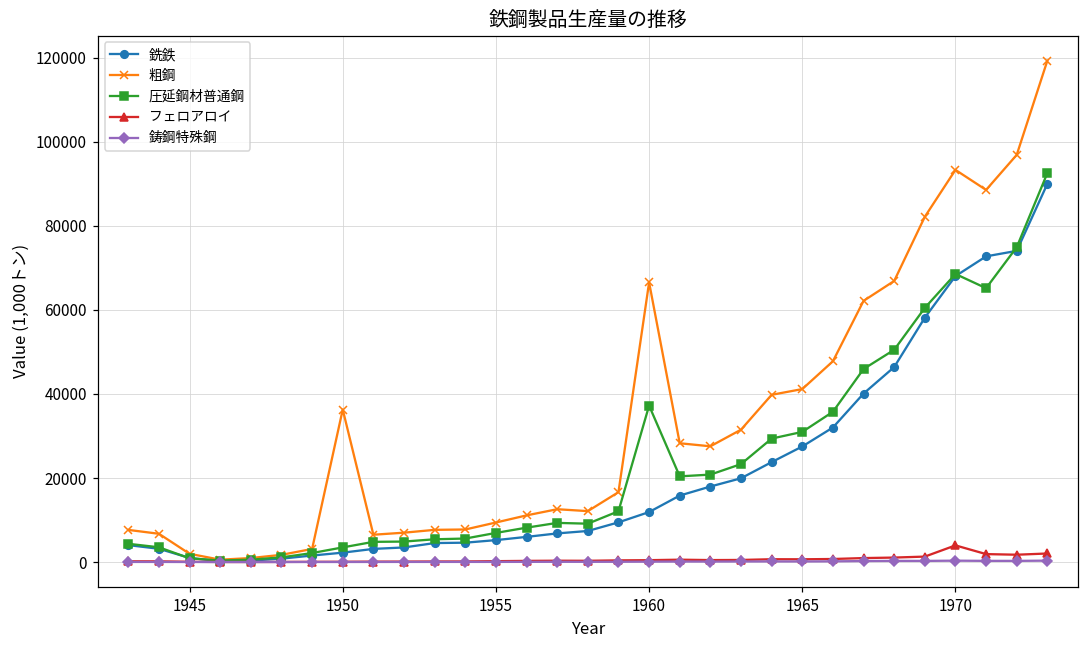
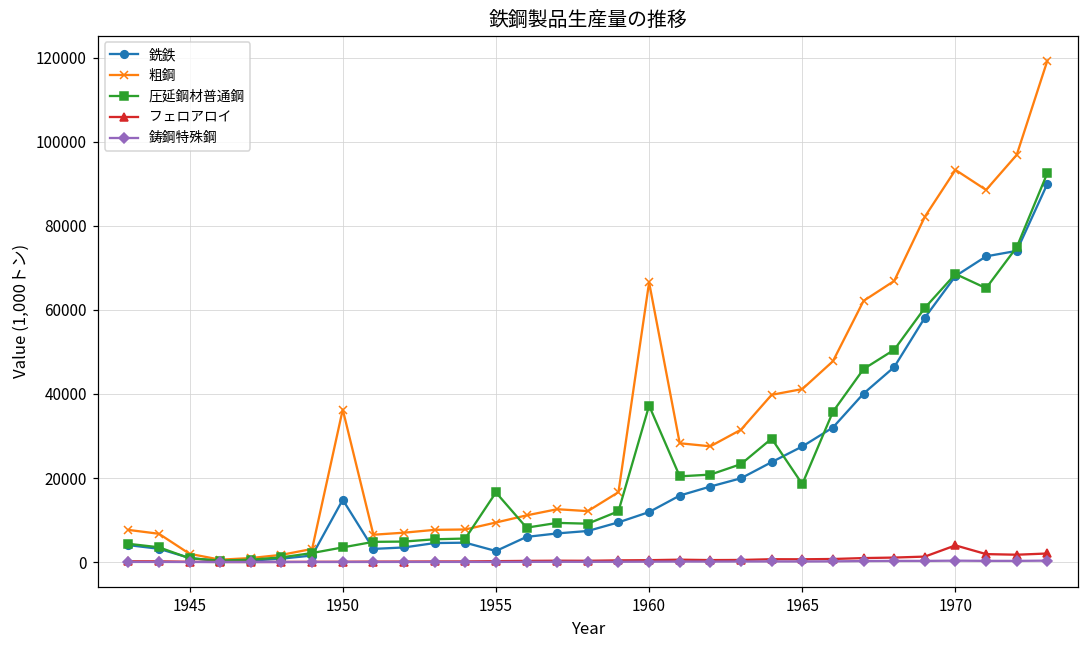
銑鉄, 1950: 2000 -> 15000
銑鉄, 1955: 5000 -> 3000
圧延鋼材普通鋼, 1955: 7000 -> 17000
圧延鋼材普通鋼, 1965: 31000 -> 19000
